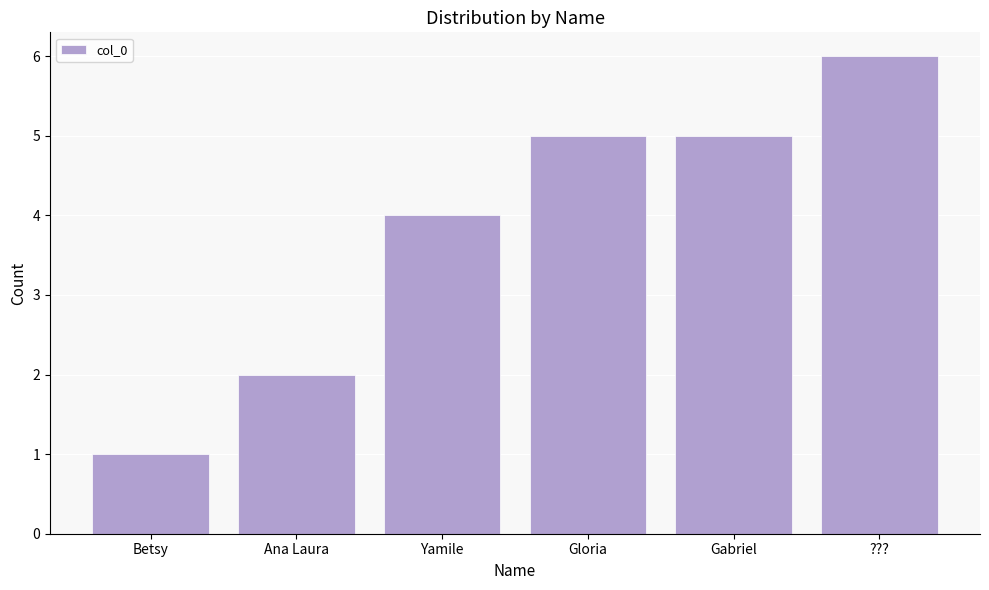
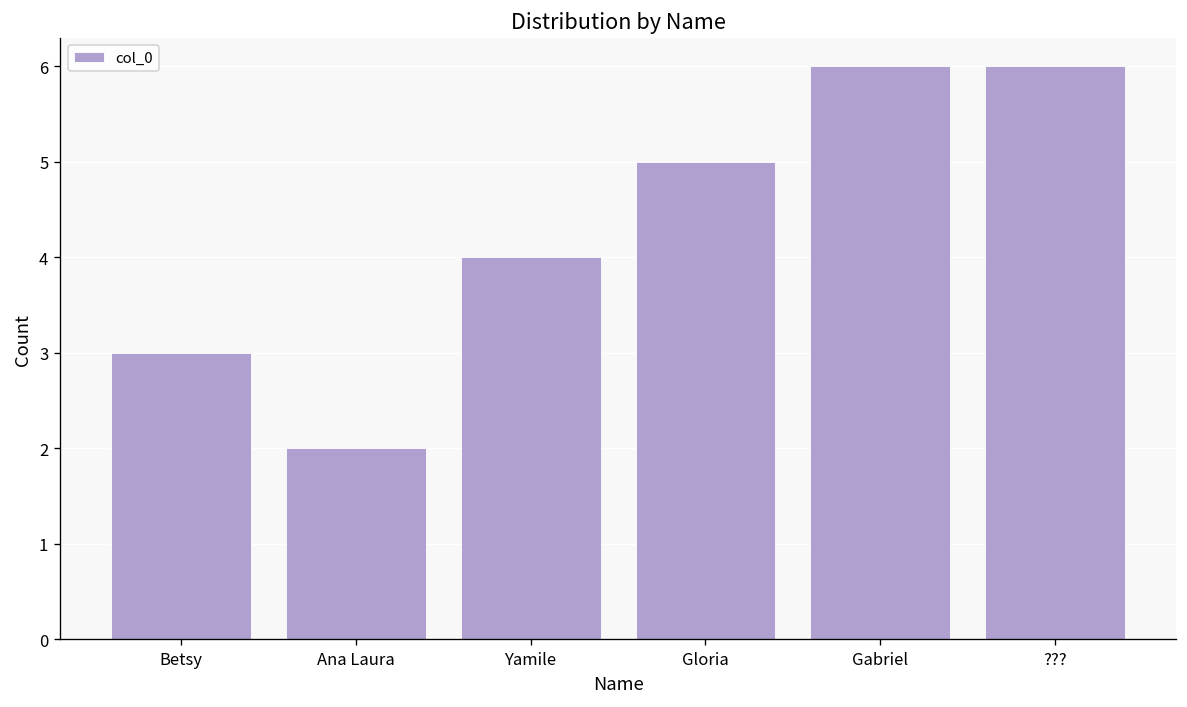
Betsy: 1 -> 3
Gabriel: 5 -> 6
